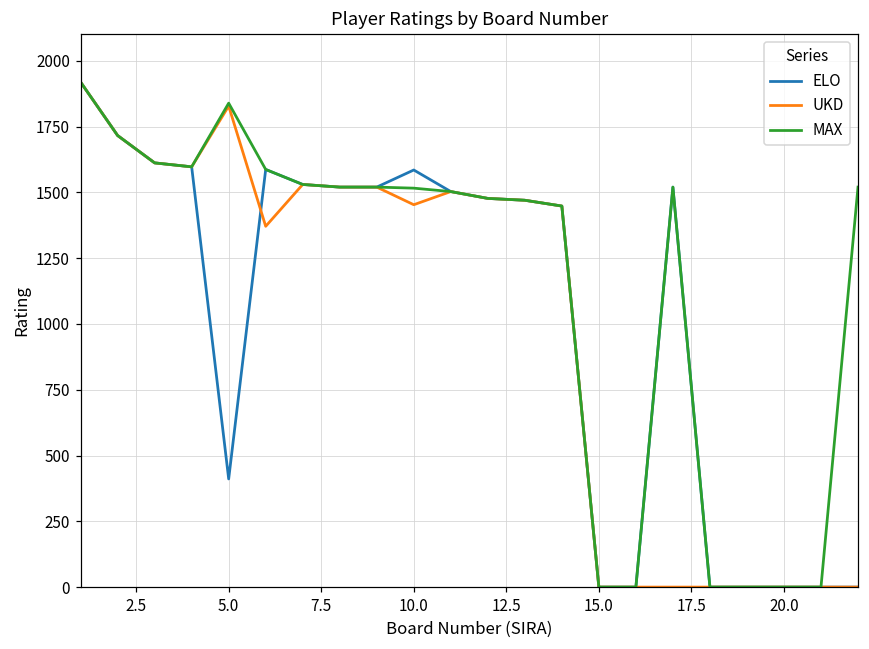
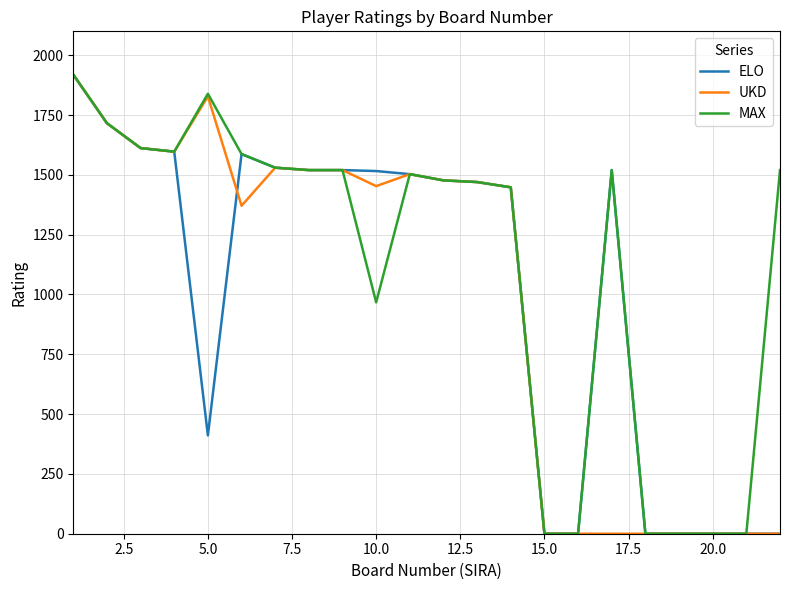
ELO, 10.0: 1590 -> 1520
MAX, 10.0: 1520 -> 970
